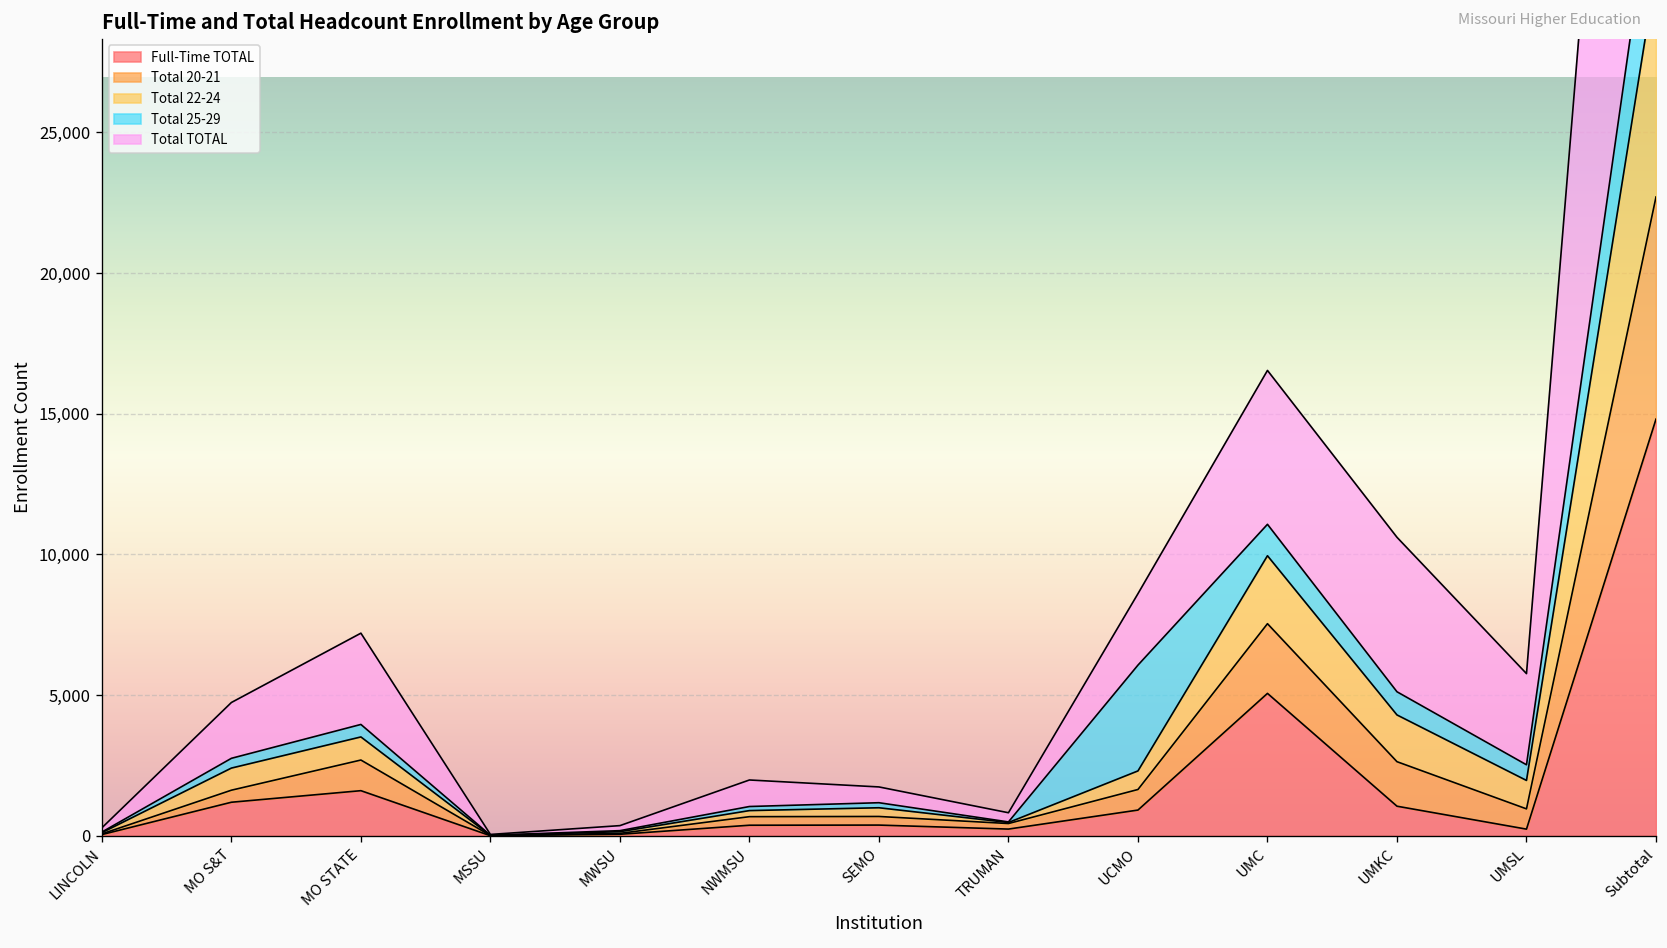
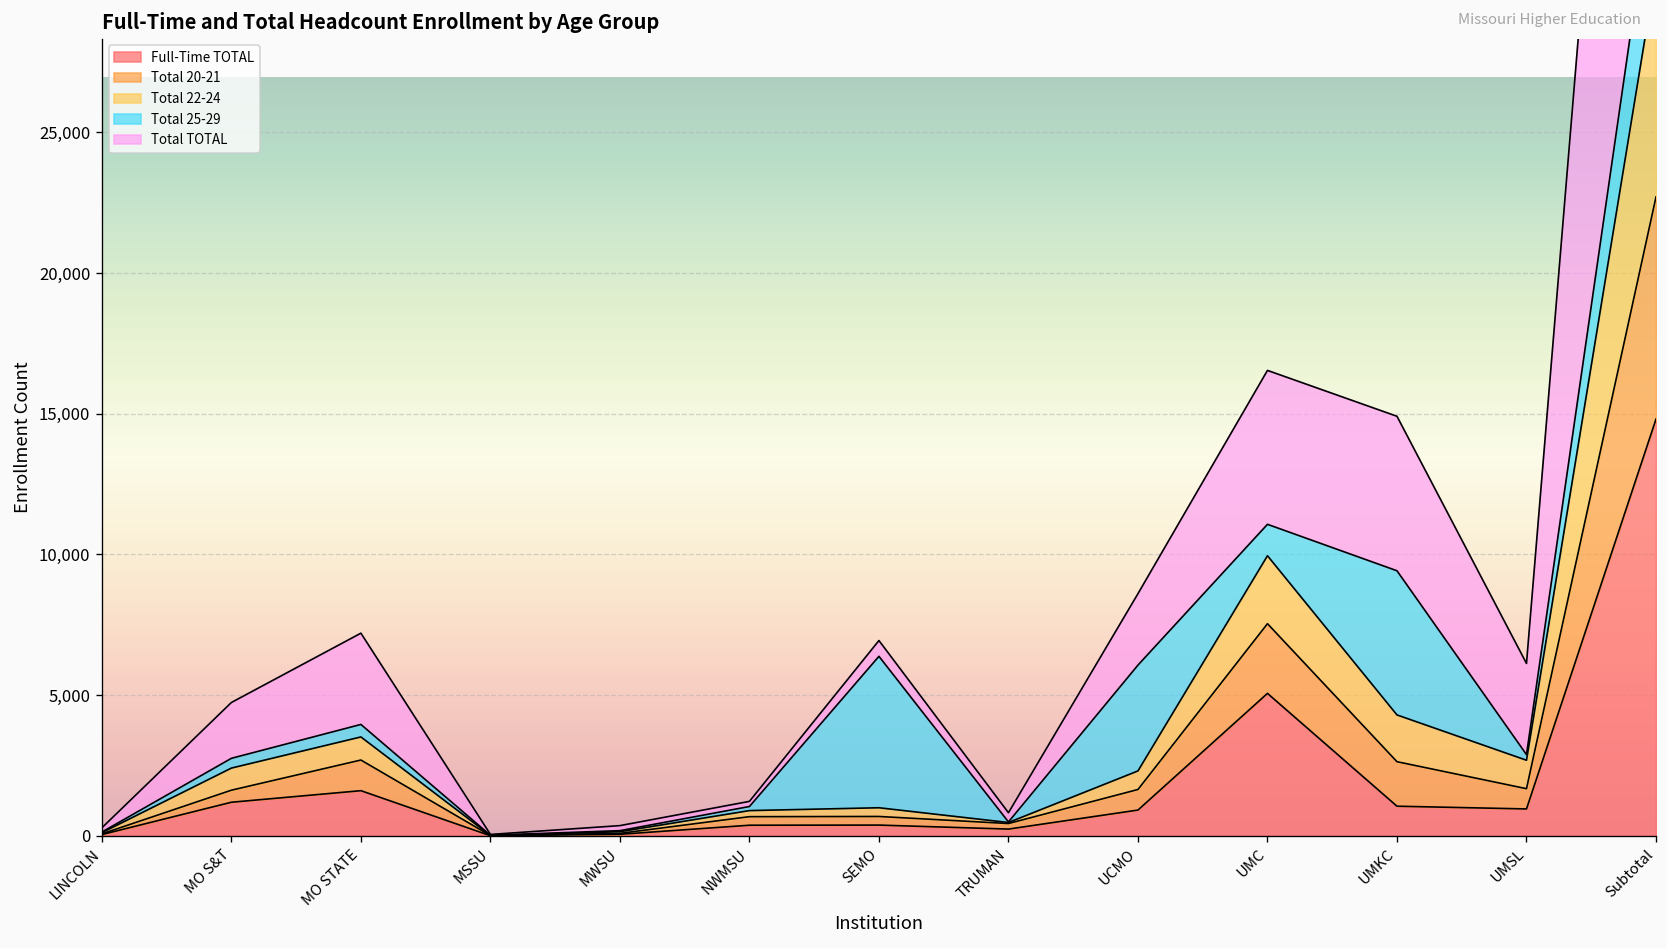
Total TOTAL, NWMSU: 900 -> 200
Total 25-29, SEMO: 200 -> 5,400
Total 25-29, UMKC: 800 -> 5,100
Full-Time TOTAL, UMSL: 200 -> 1,000
Total 25-29, UMSL: 600 -> 200
